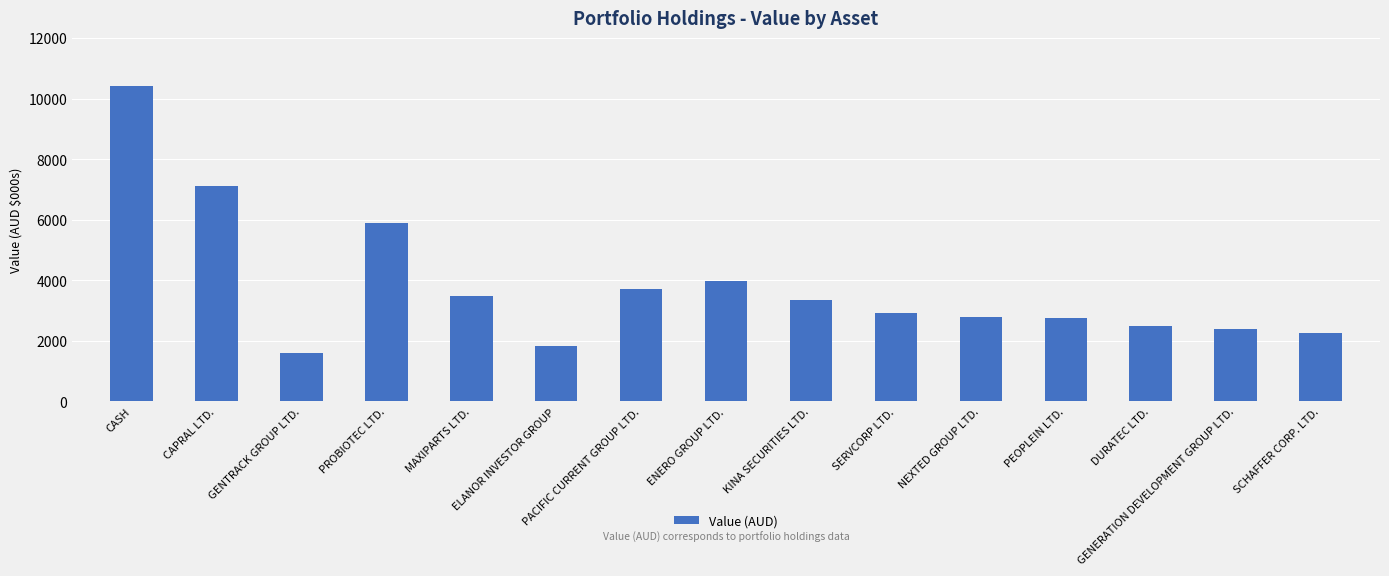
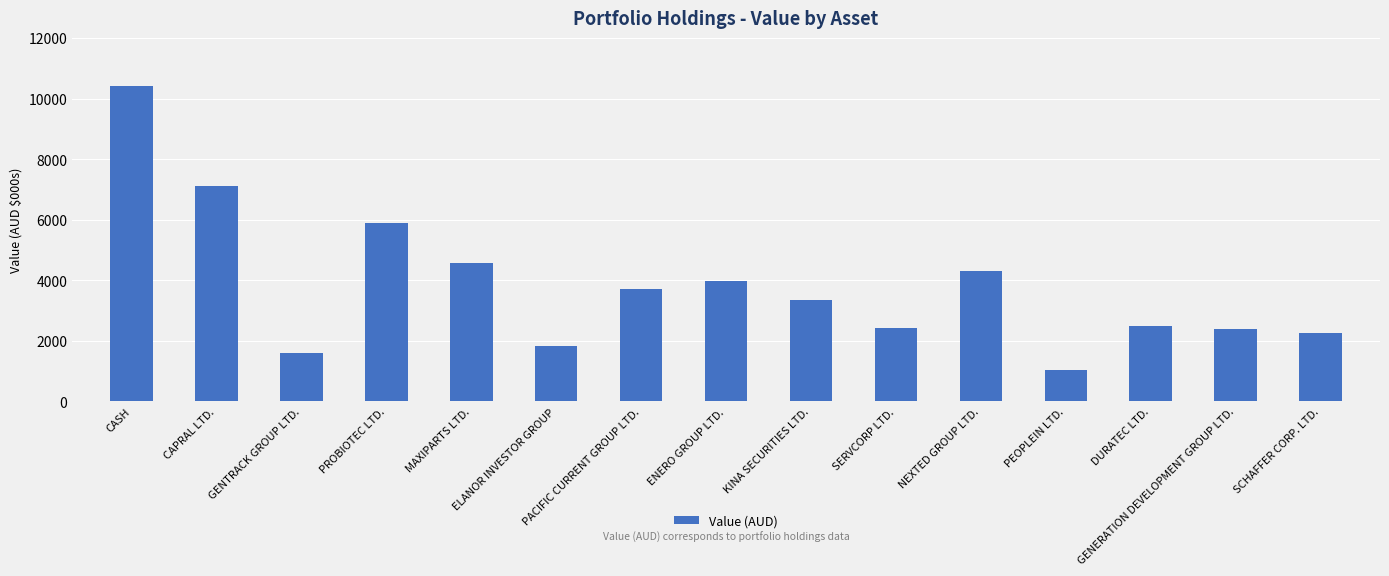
MAXIPARTS LTD.: 3500 -> 4600
SERVCORP LTD.: 2900 -> 2400
NEXTED GROUP LTD.: 2800 -> 4300
PEOPLEIN LTD.: 2700 -> 1000
